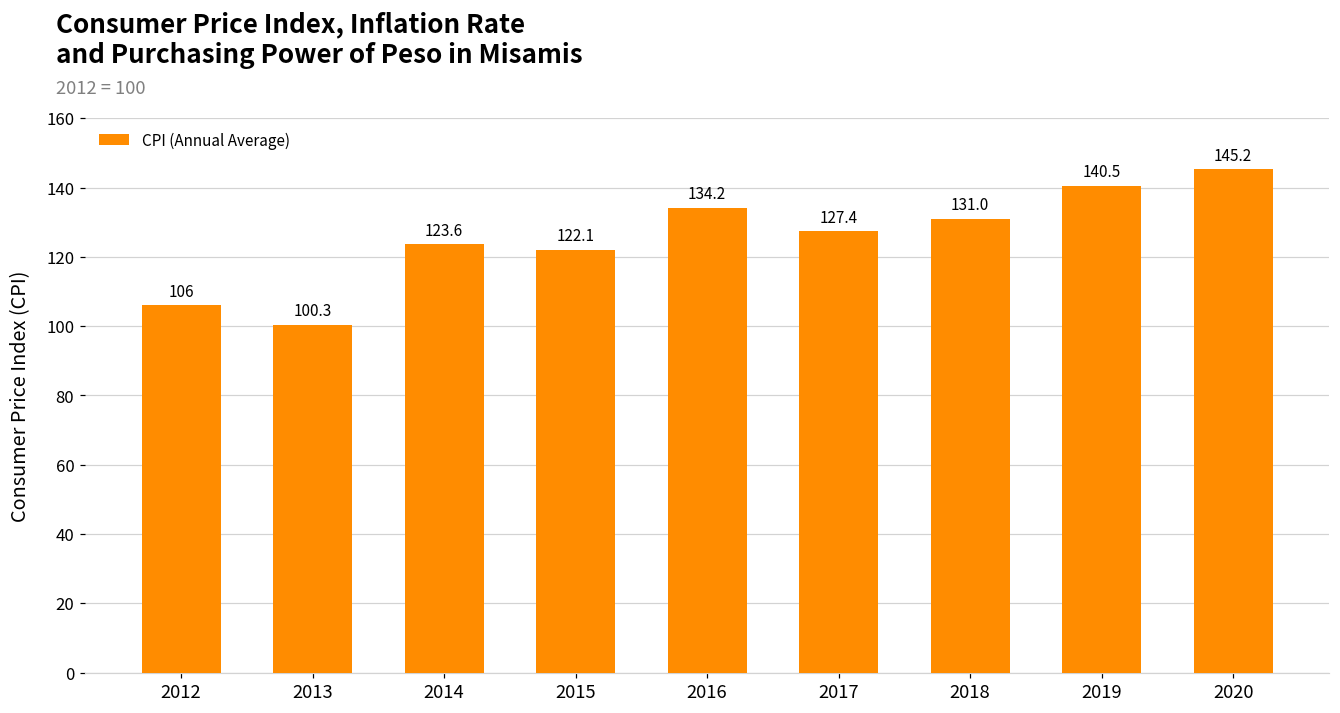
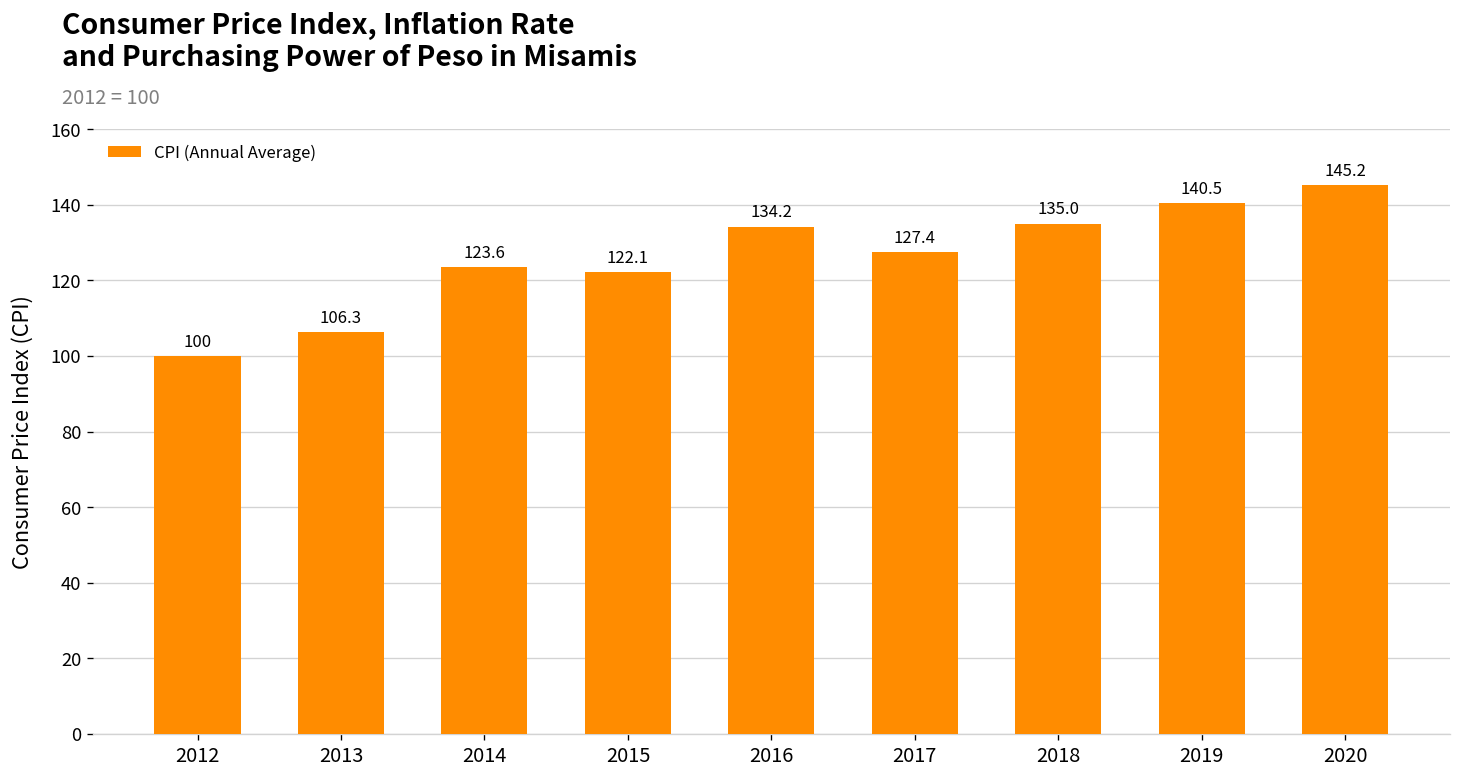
2012: 106 -> 100
2013: 100.3 -> 106.3
2018: 131.0 -> 135.0
